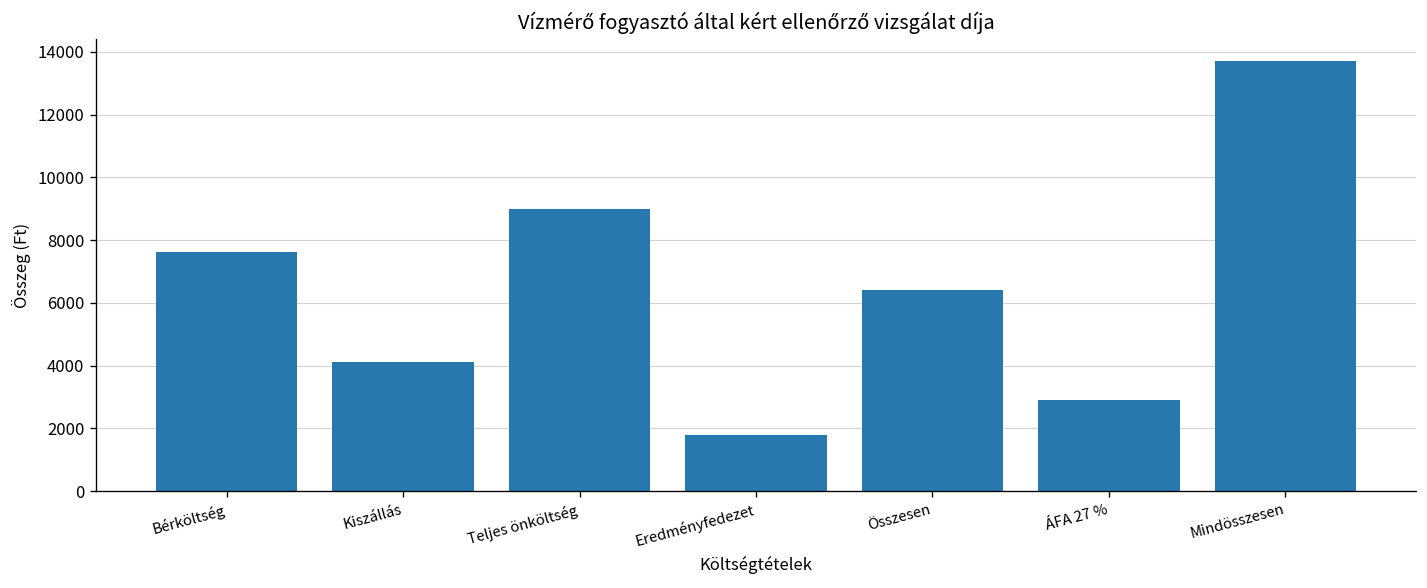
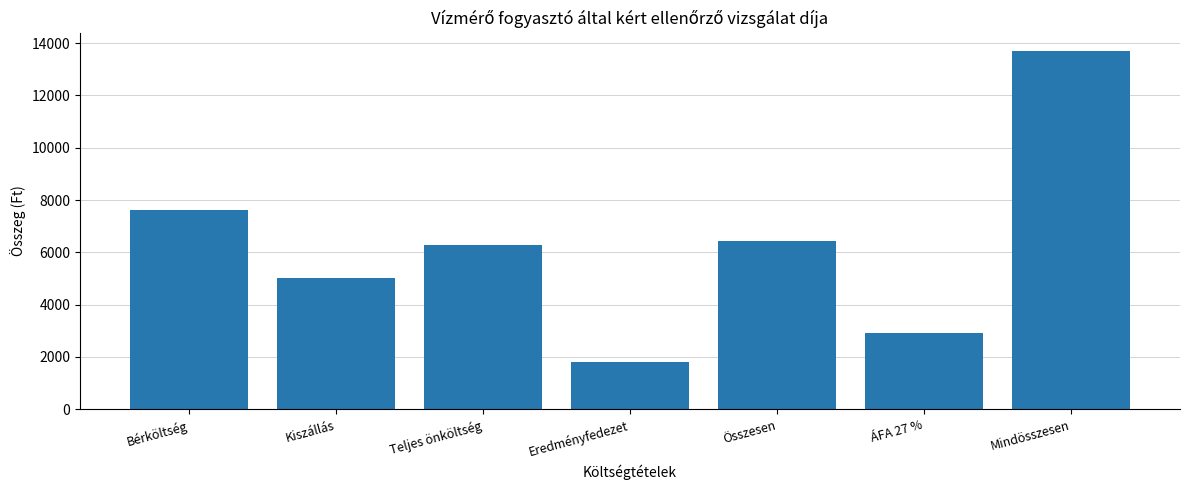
Kiszállás: 4100 -> 5000
Teljes önköltség: 9000 -> 6300
